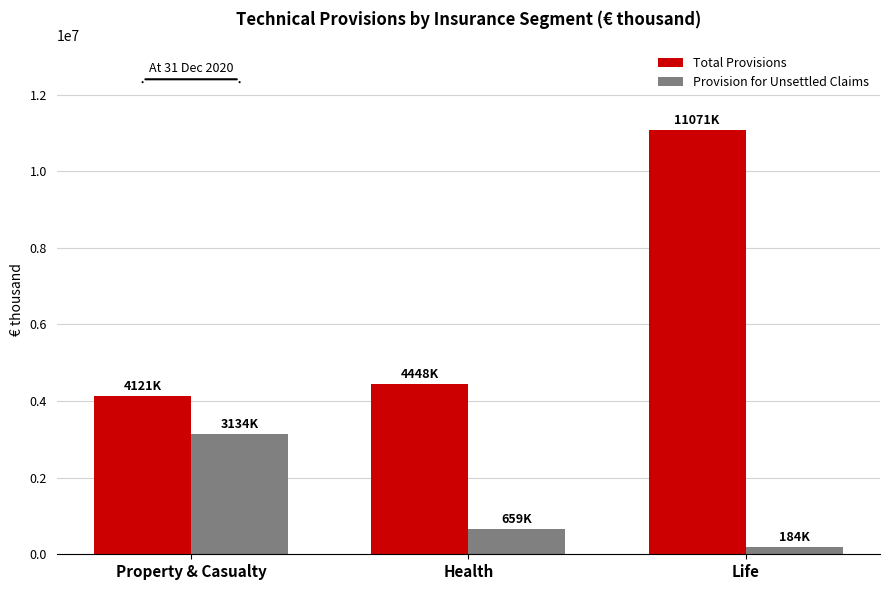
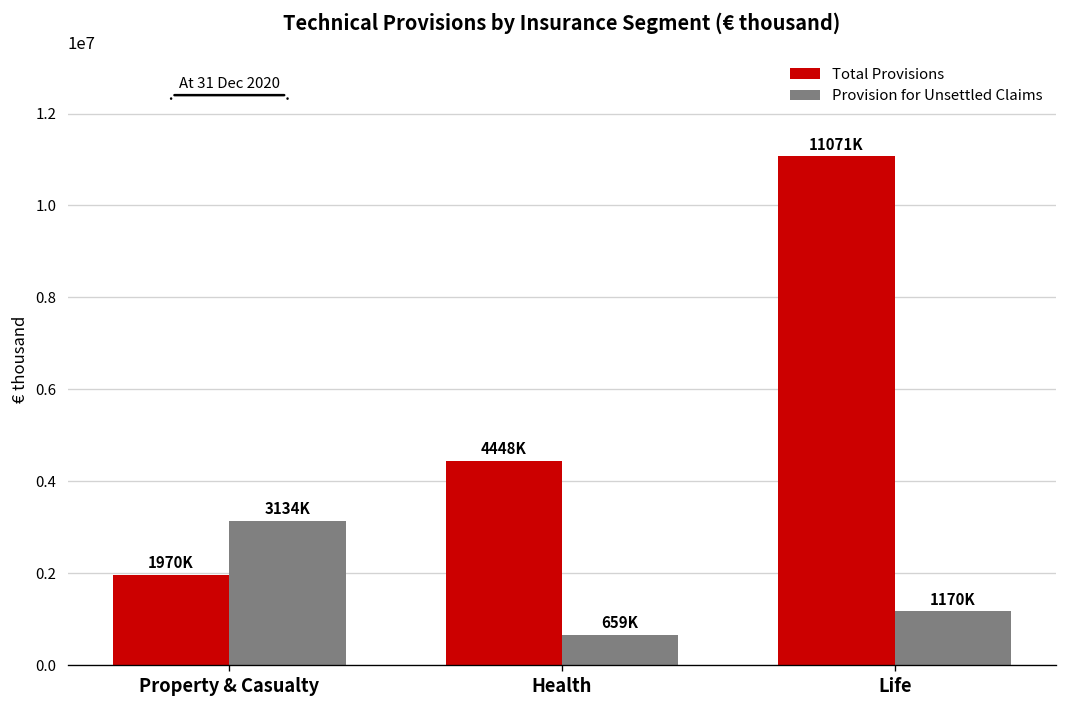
Total Provisions, Property & Casualty: 4121K -> 1970K
Provision for Unsettled Claims, Life: 184K -> 1170K
